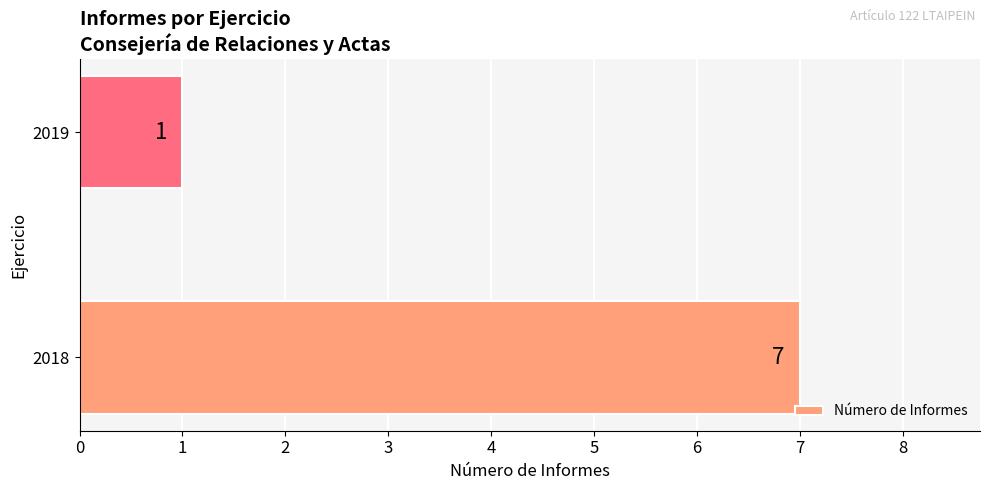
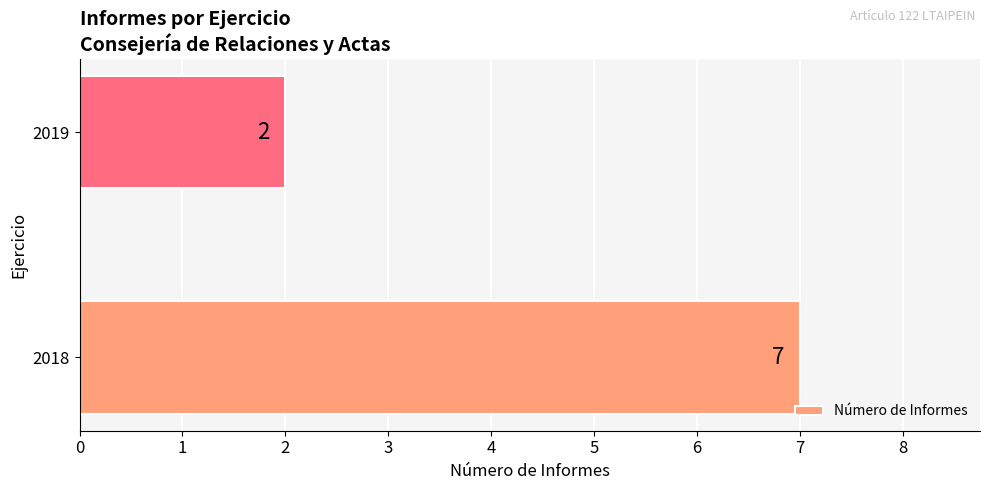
2019: 1 -> 2
